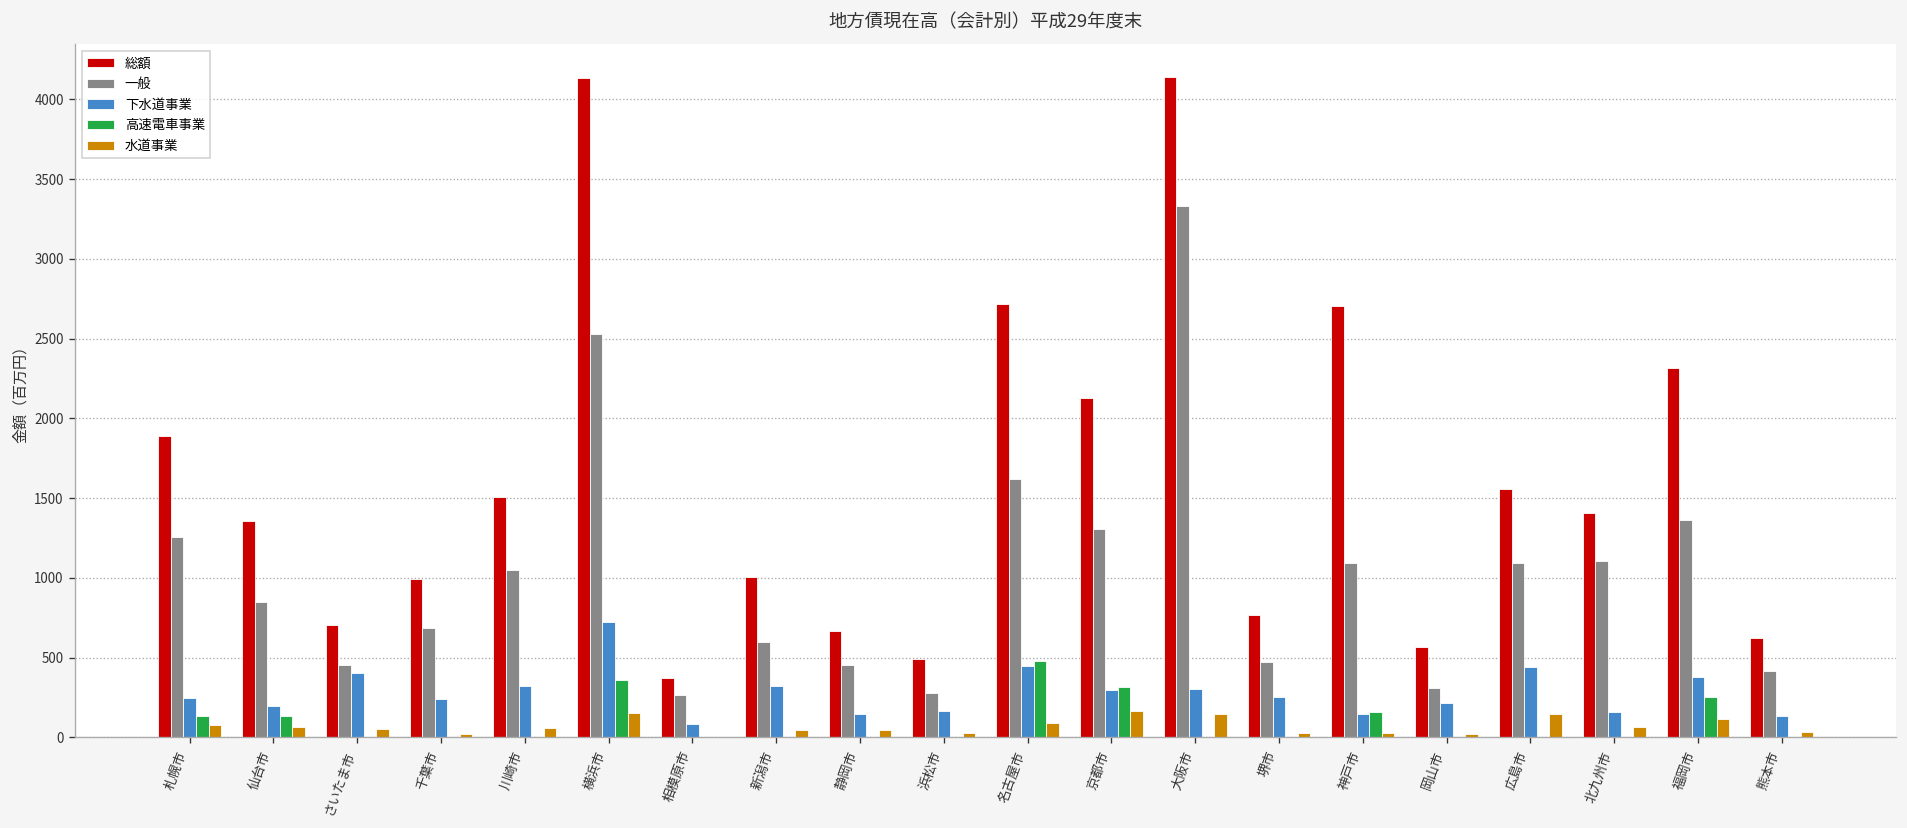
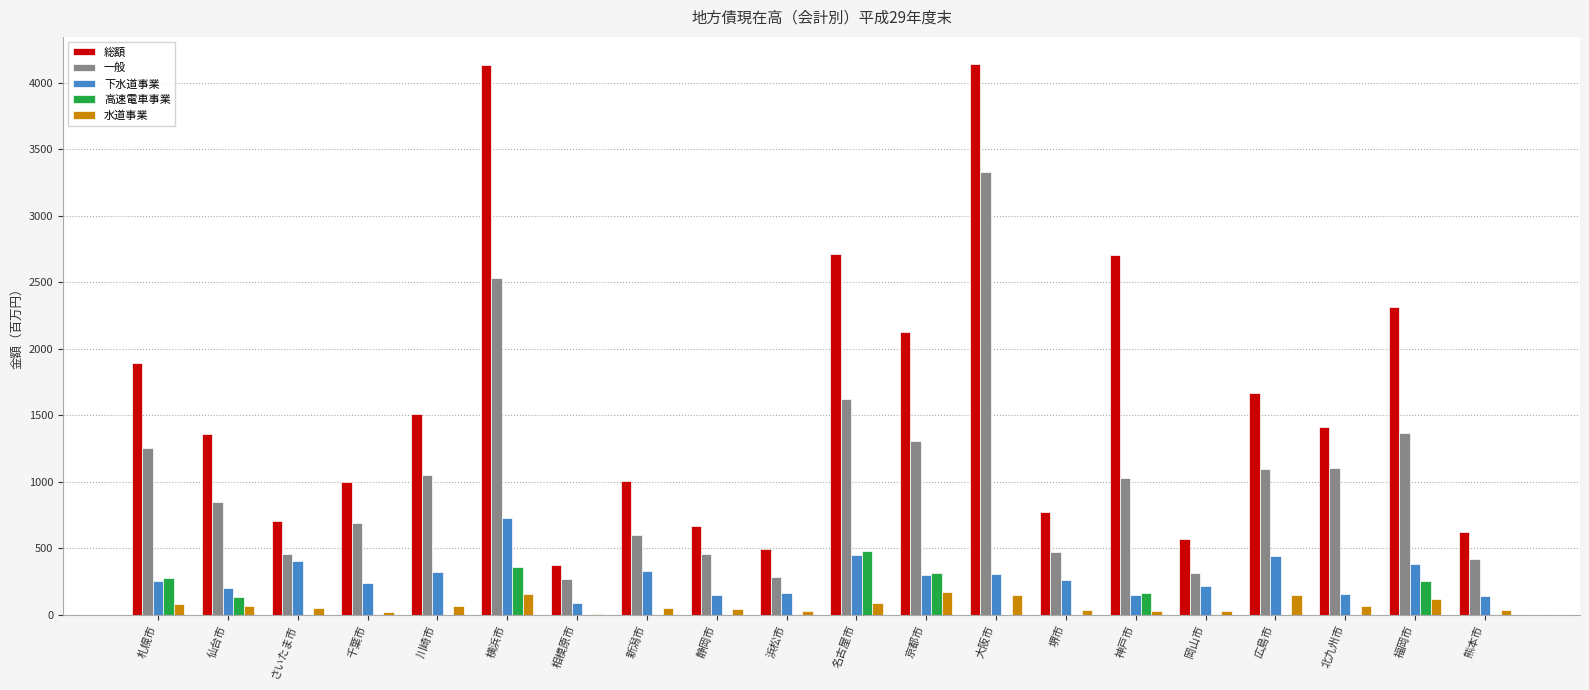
高速電車事業, 札幌市: 140 -> 280
一般, 神戸市: 1090 -> 1030
総額, 広島市: 1560 -> 1660
